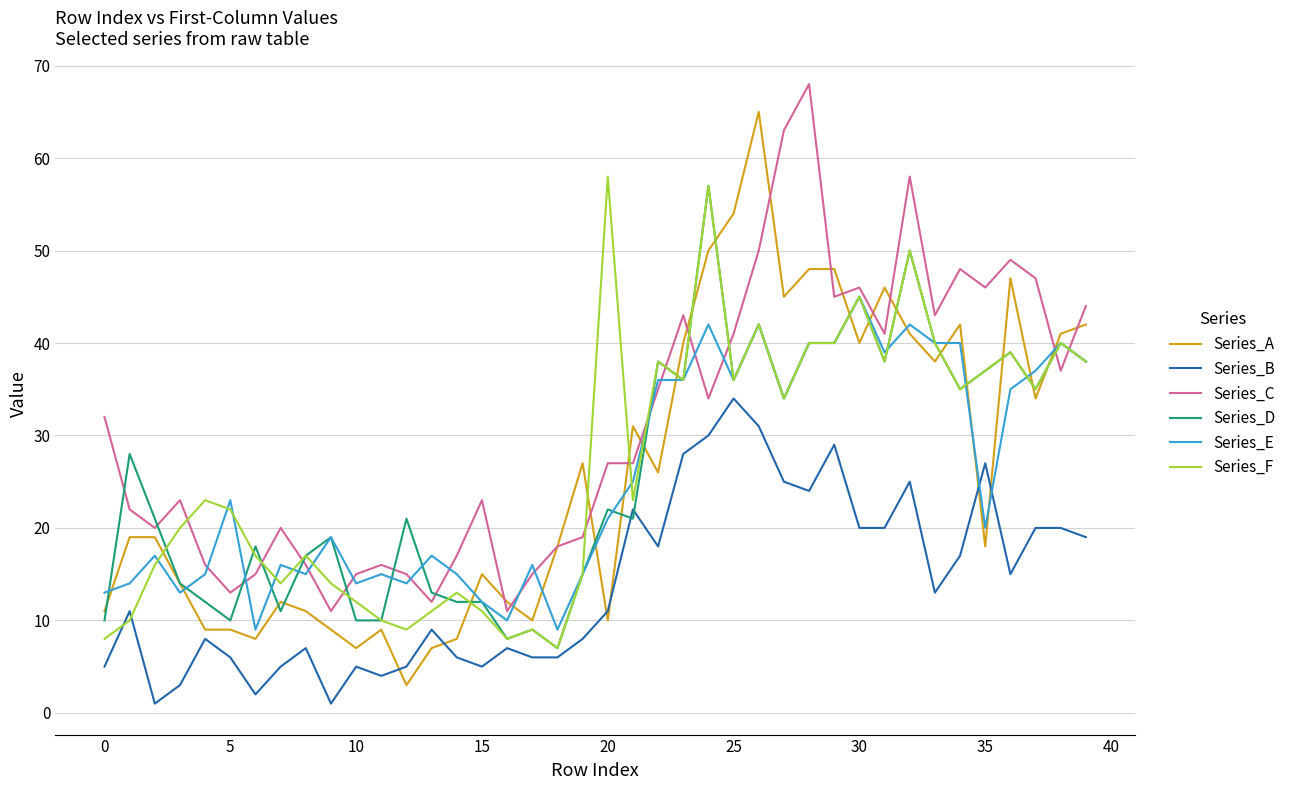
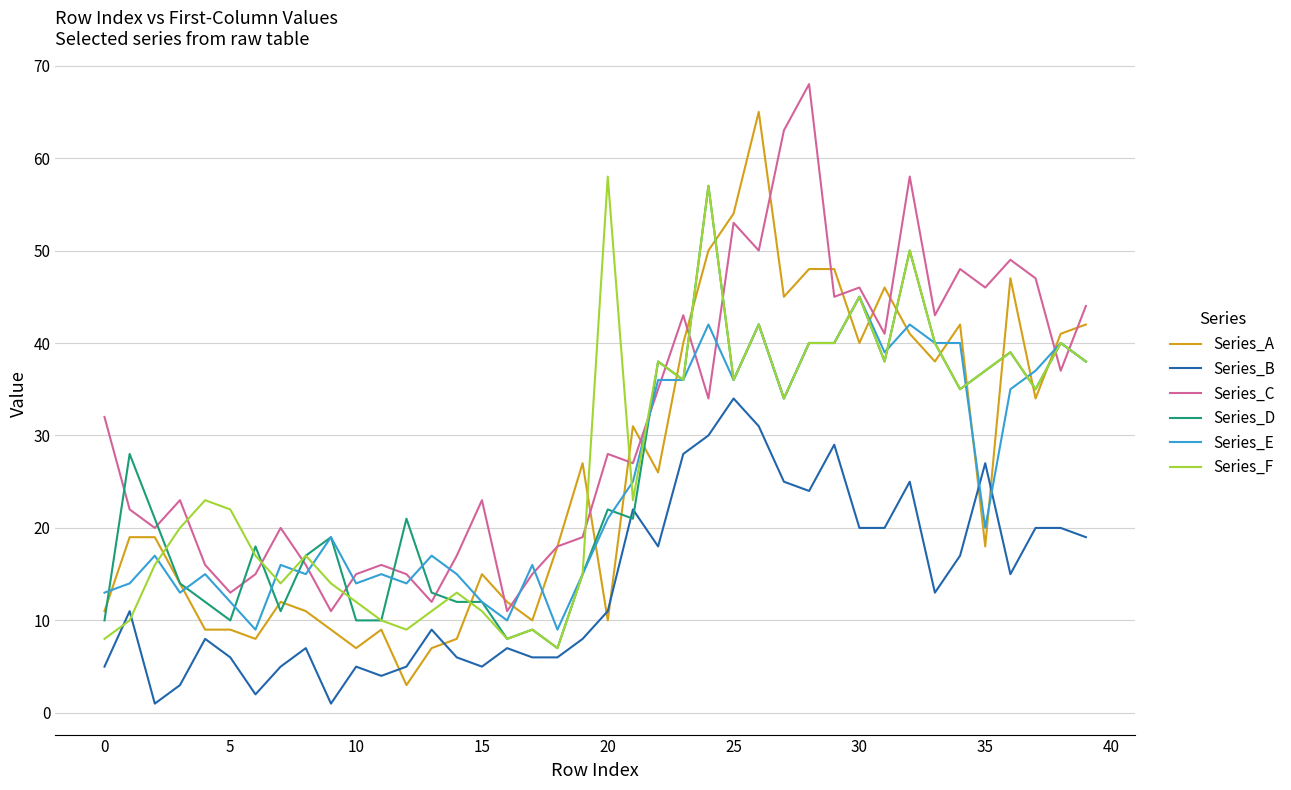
Series_E, 5: 23 -> 12
Series_C, 20: 27 -> 28
Series_C, 25: 41 -> 53
